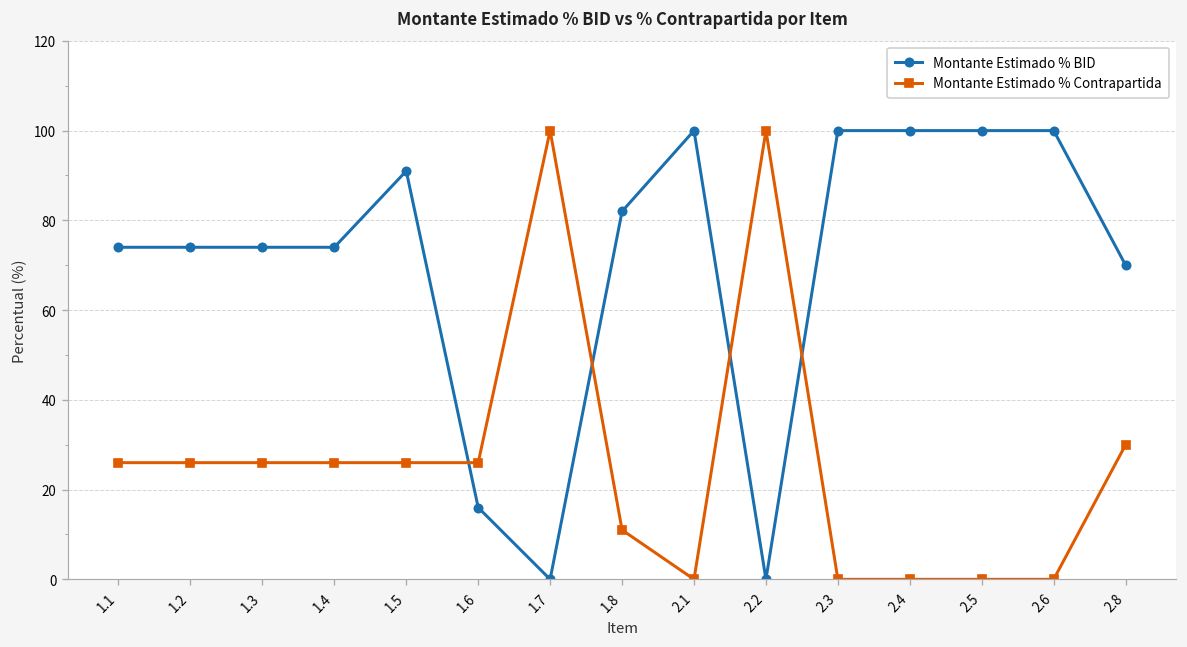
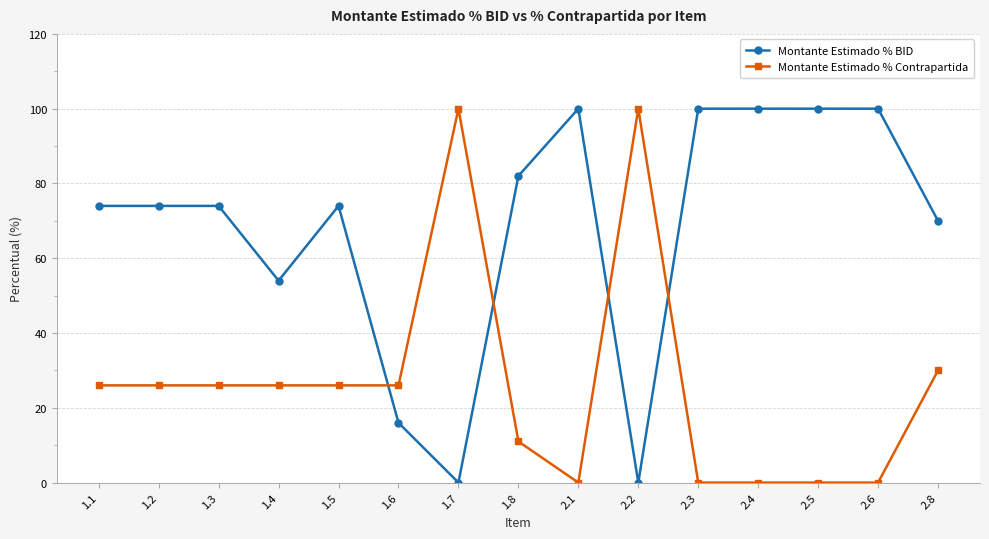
Montante Estimado % BID, 1.4: 74 -> 54
Montante Estimado % BID, 1.5: 91 -> 74
